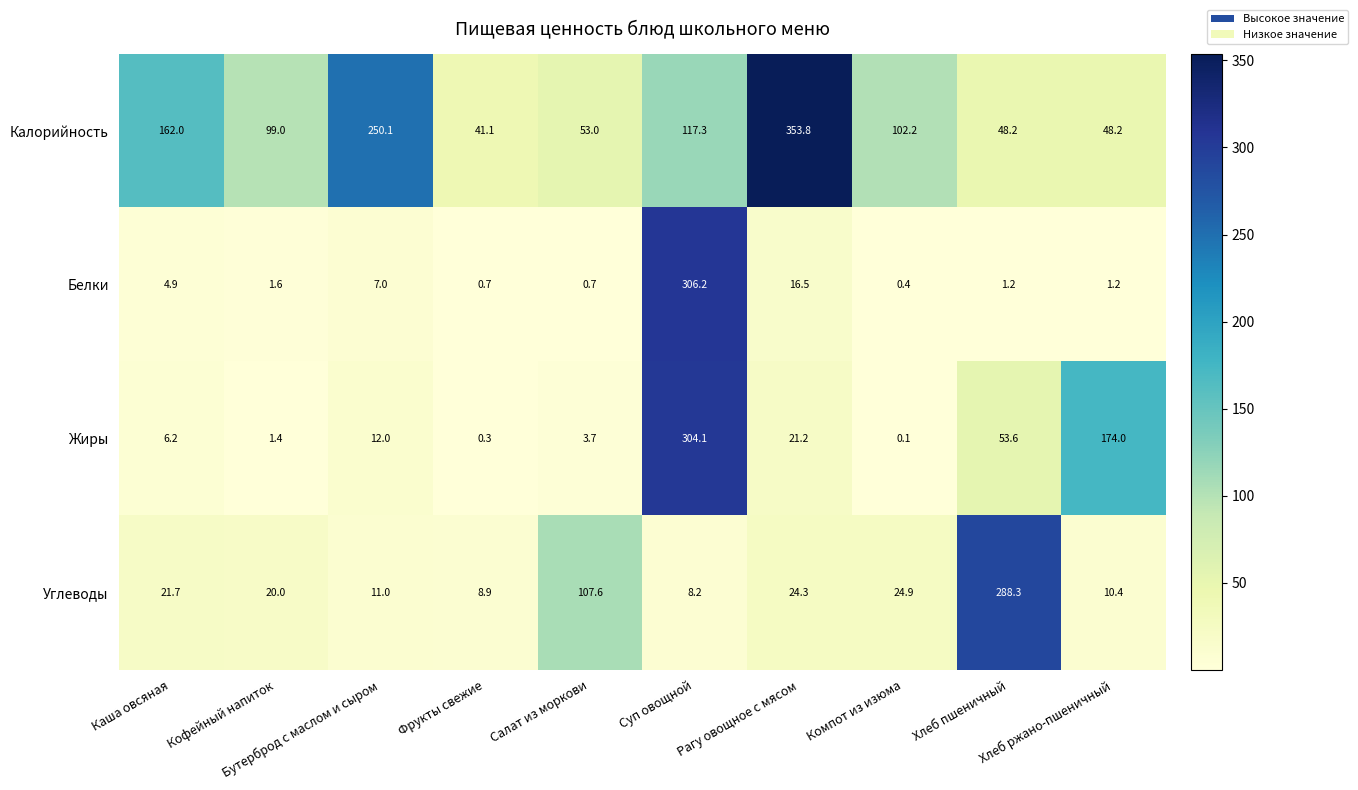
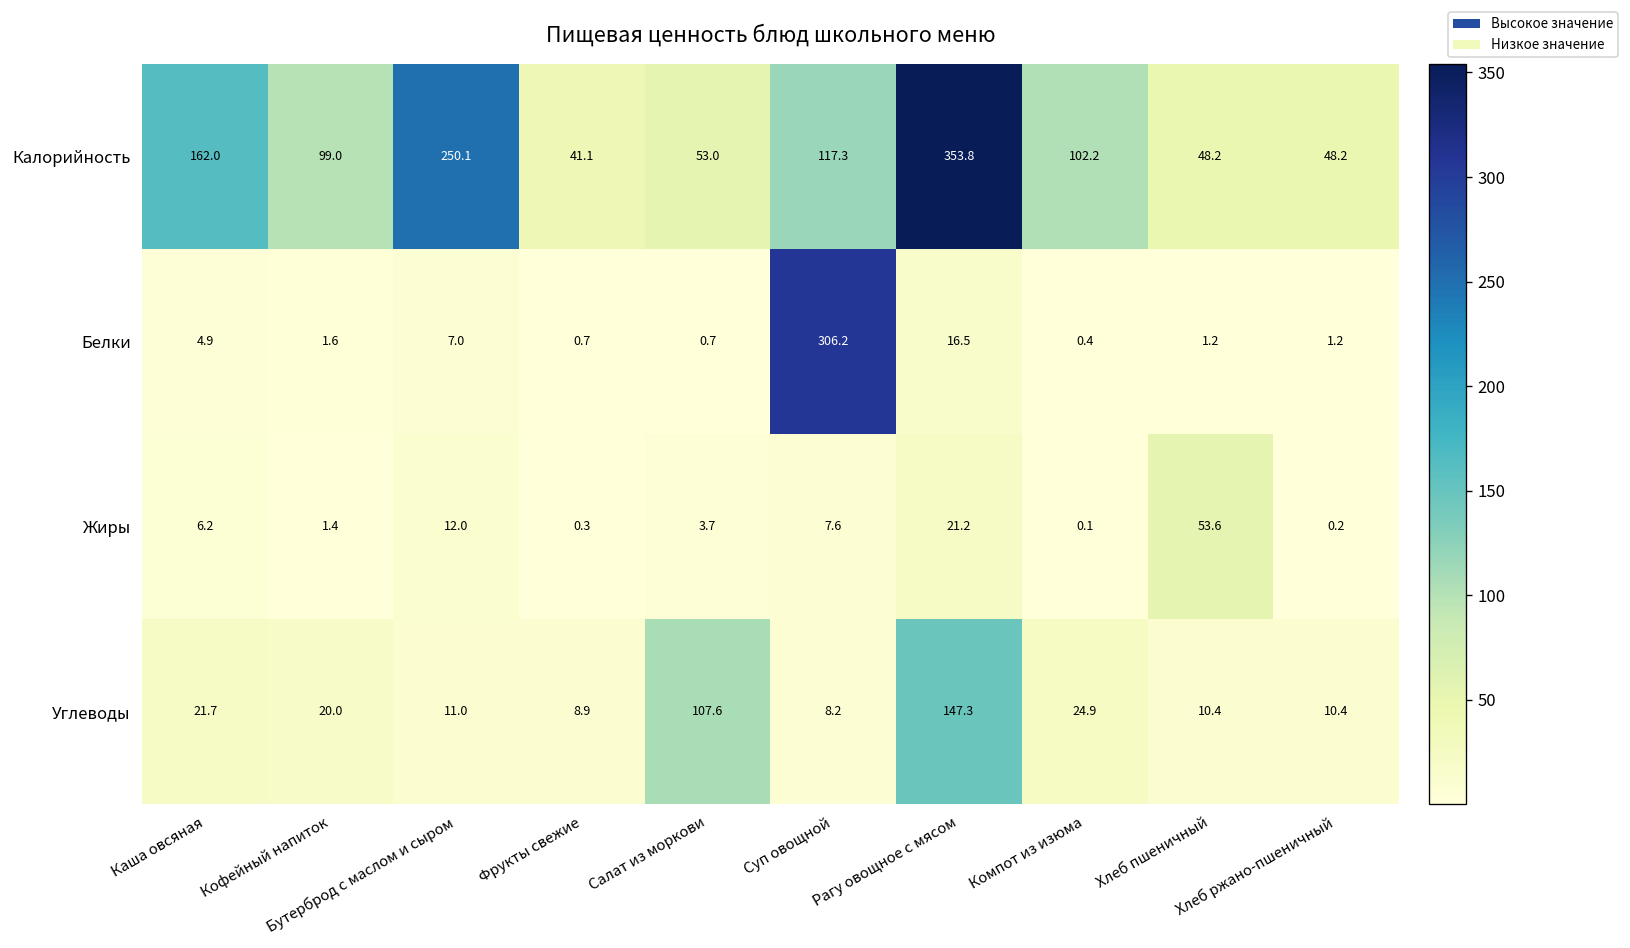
Жиры, Суп овощной: 304.1 -> 7.6
Жиры, Хлеб ржано-пшеничный: 174.0 -> 0.2
Углеводы, Рагу овощное с мясом: 24.3 -> 147.3
Углеводы, Хлеб пшеничный: 288.3 -> 10.4
